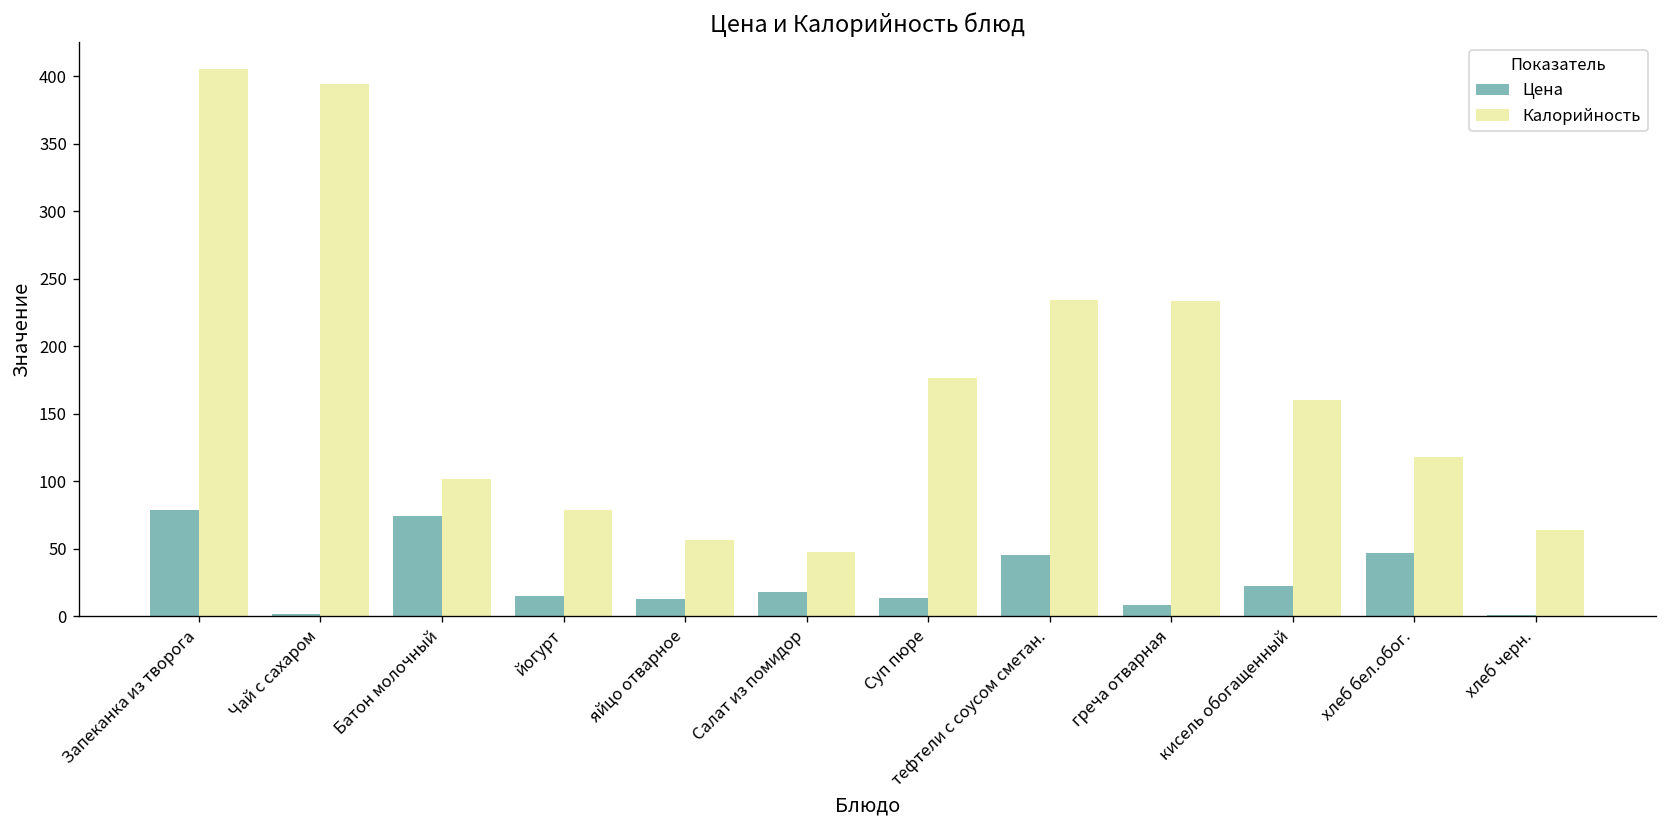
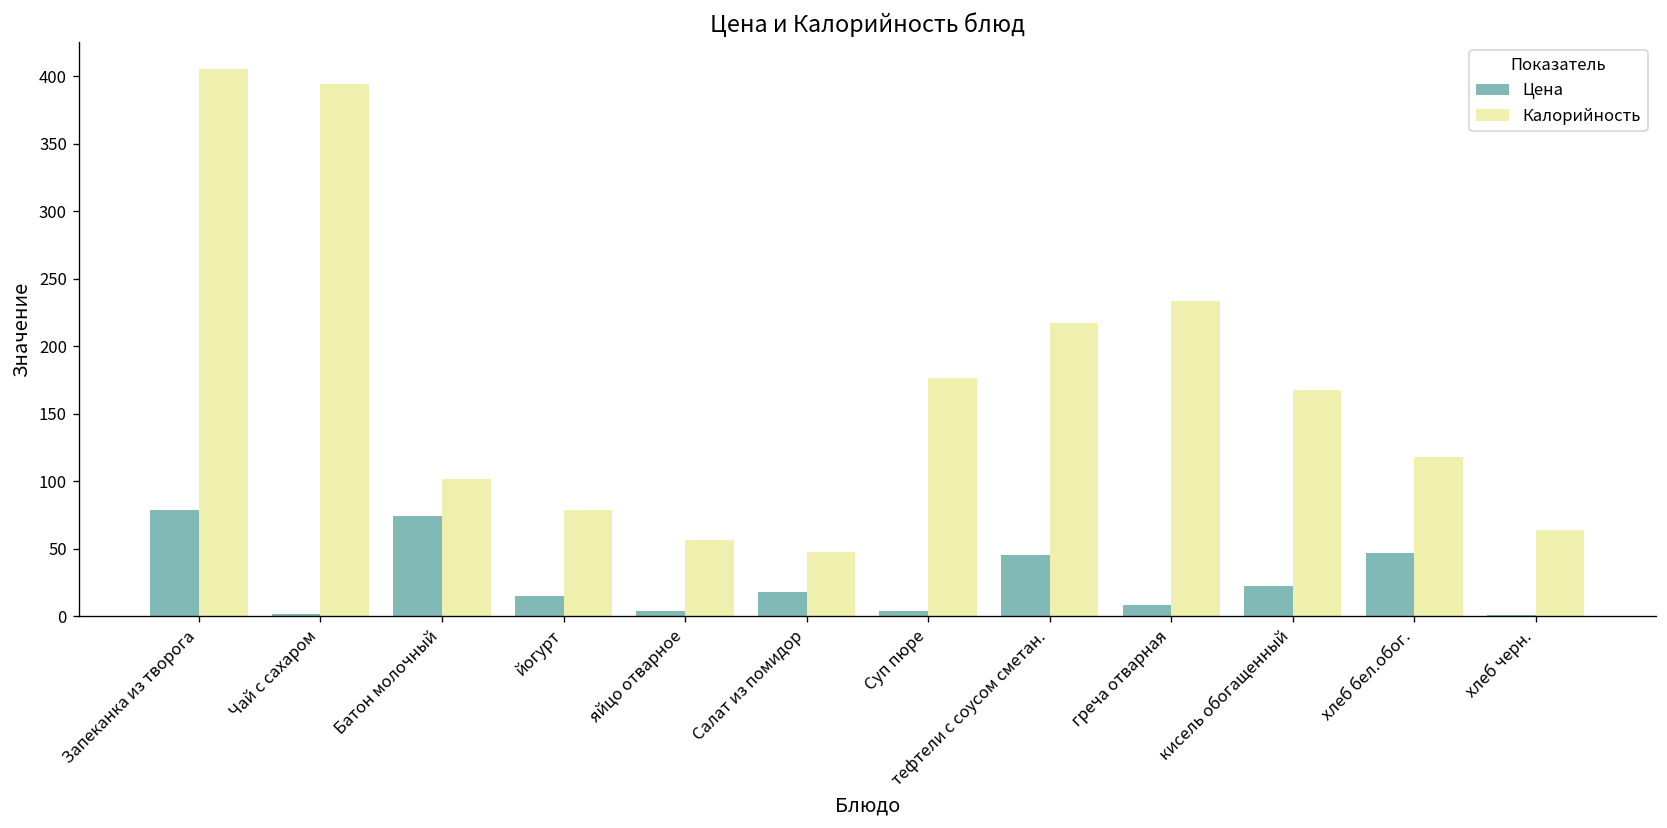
Цена, яйцо отварное: 13 -> 4
Цена, Суп пюре: 14 -> 4
Калорийность, тефтели с соусом сметан.: 234 -> 218
Калорийность, кисель обогащенный: 160 -> 168
